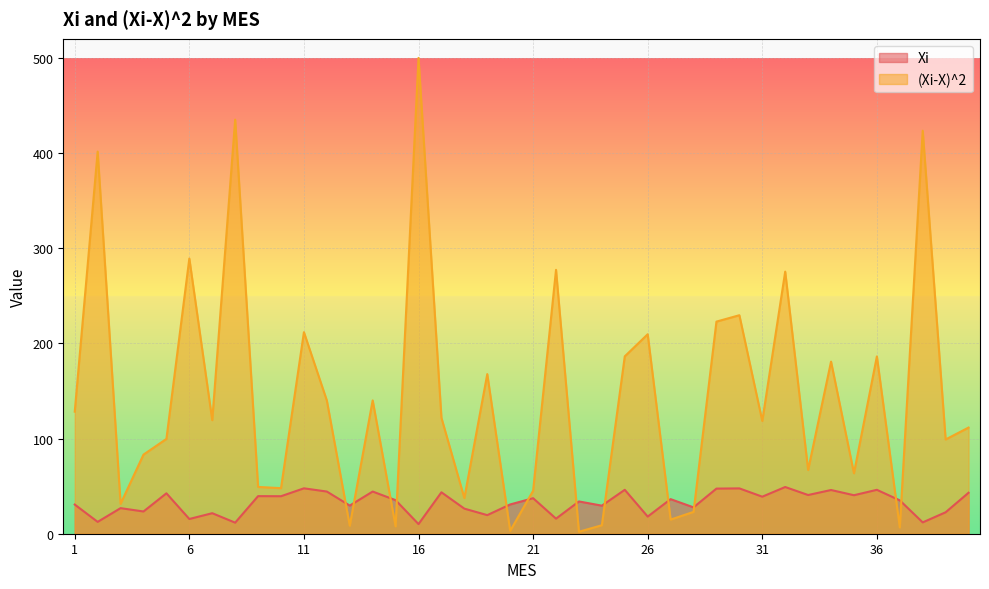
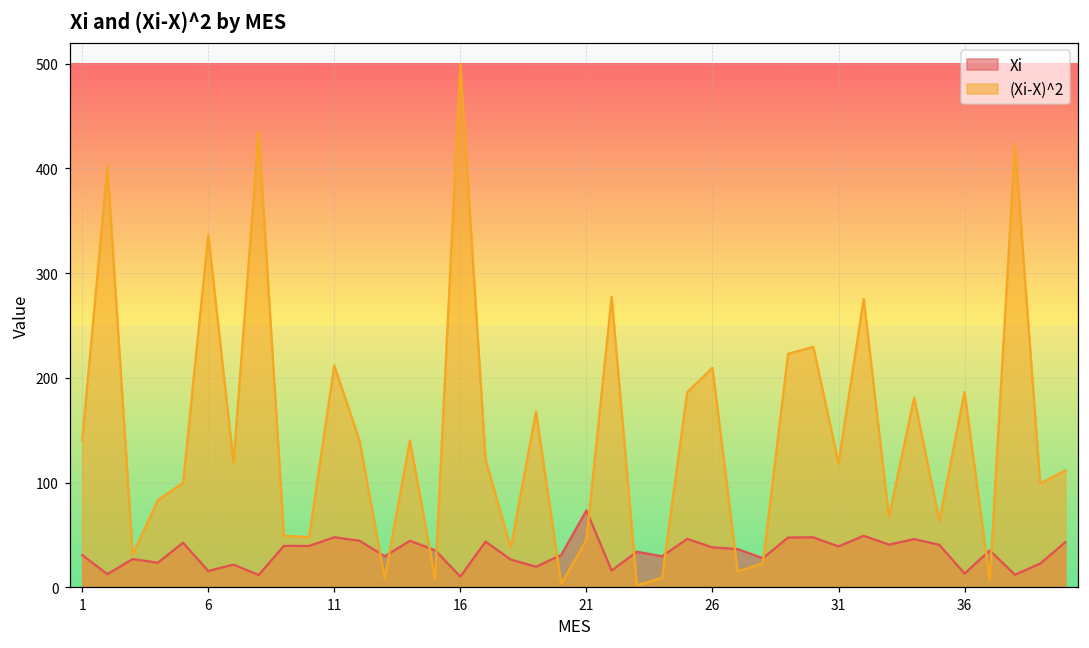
(Xi-X)^2, 1: 130 -> 140
(Xi-X)^2, 6: 290 -> 340
Xi, 21: 40 -> 70
Xi, 26: 20 -> 40
Xi, 36: 50 -> 10
